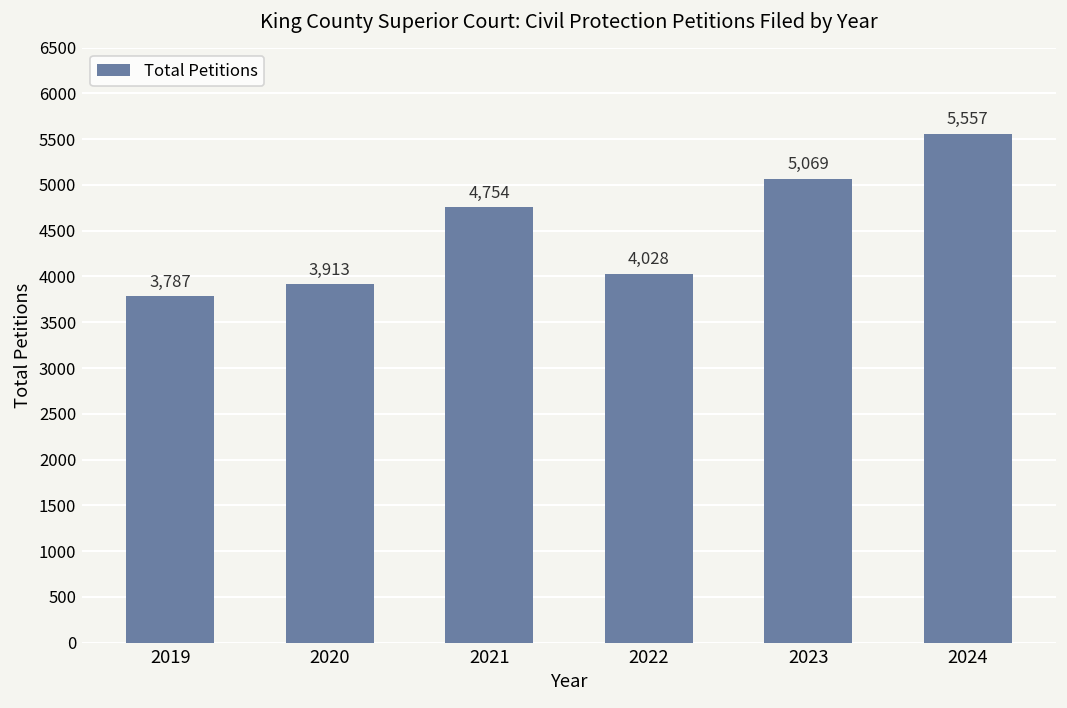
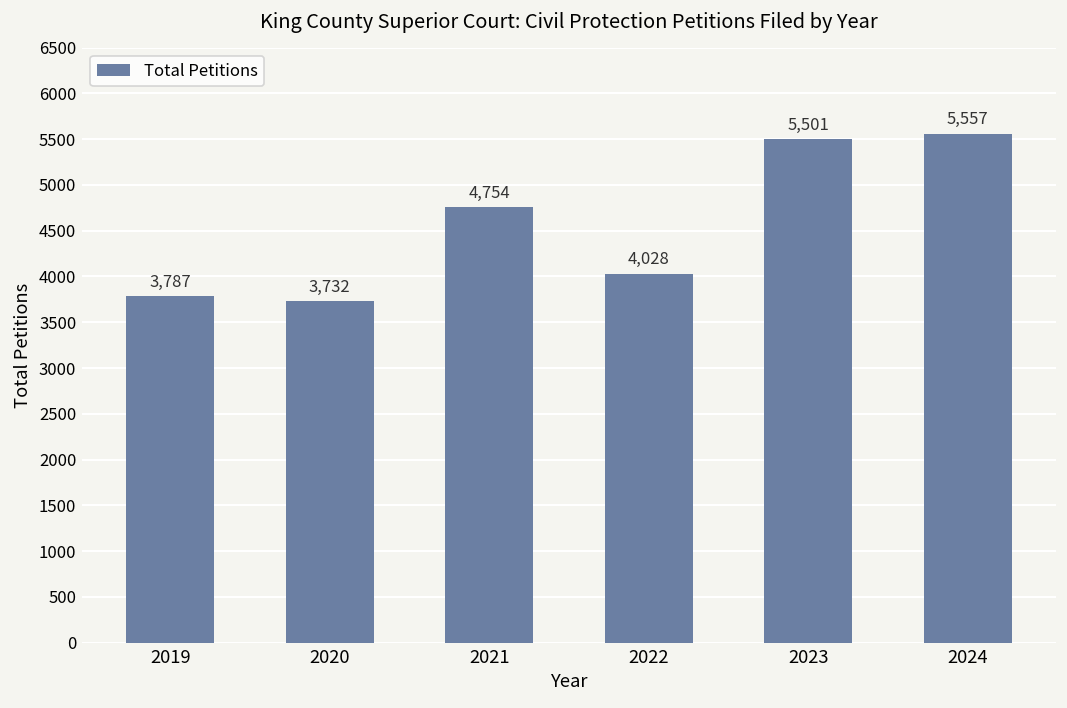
2020: 3,913 -> 3,732
2023: 5,069 -> 5,501
